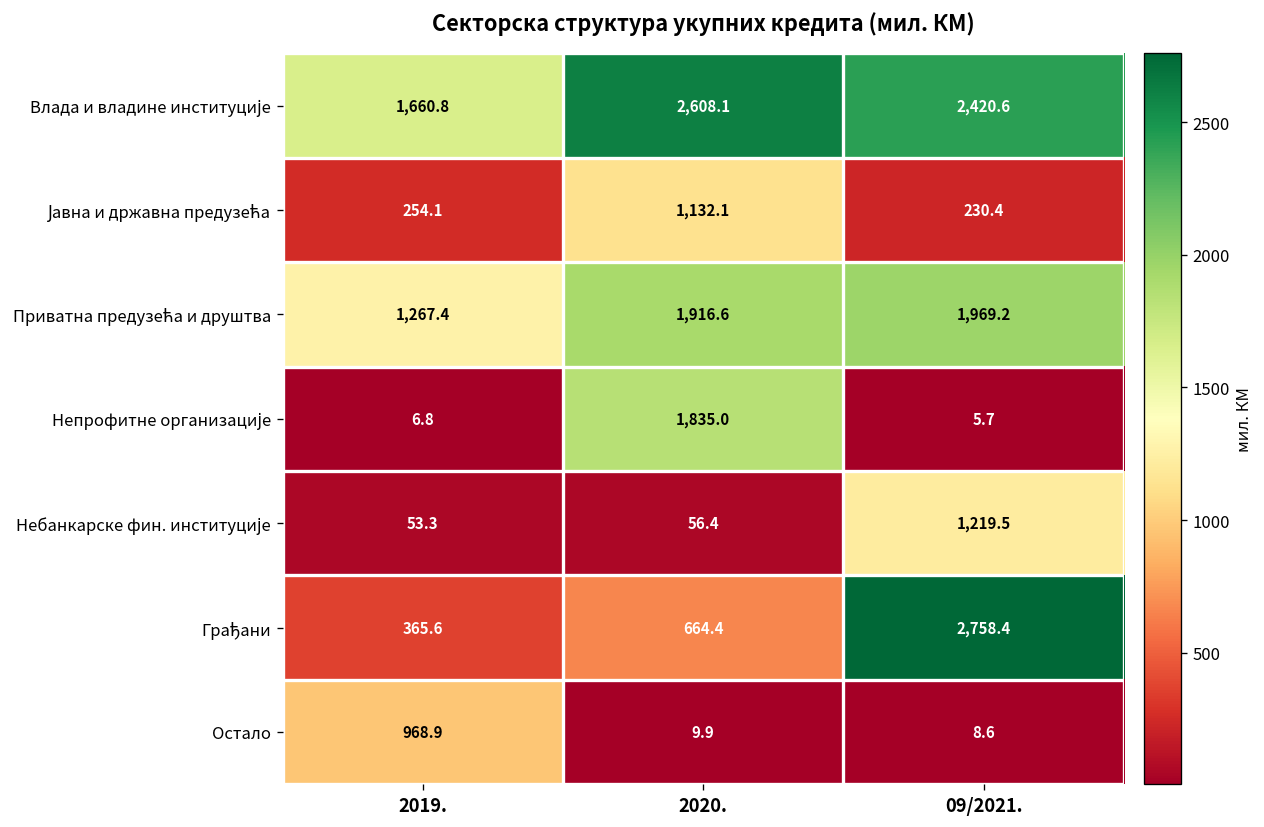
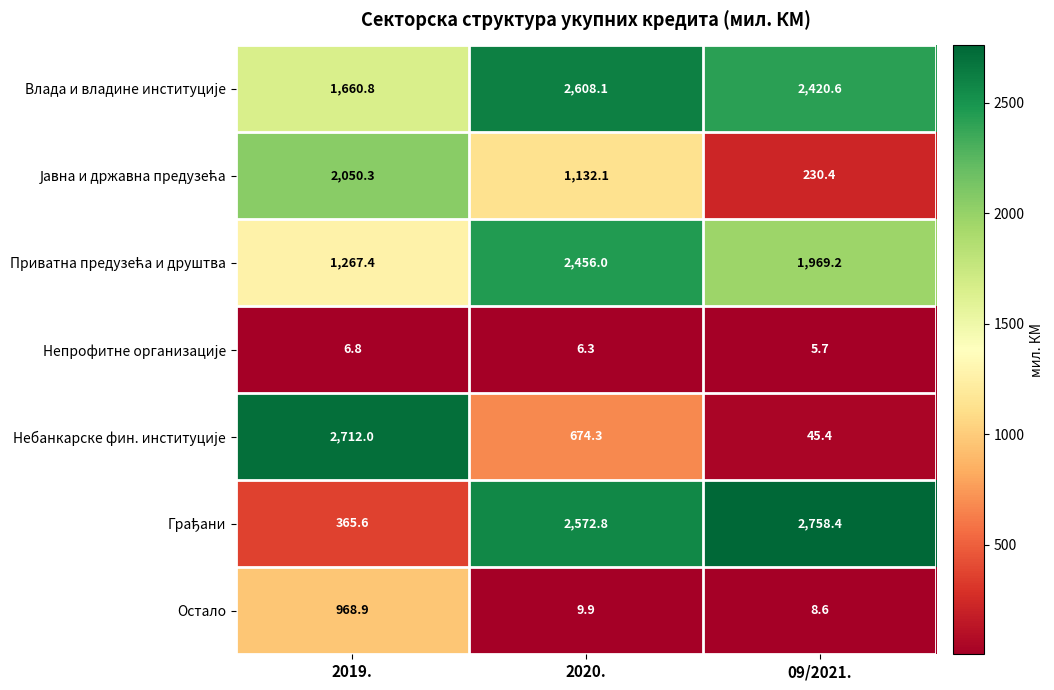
Јавна и државна предузећа, 2019.: 254.1 -> 2,050.3
Приватна предузећа и друштва, 2020.: 1,916.6 -> 2,456.0
Непрофитне организације, 2020.: 1,835.0 -> 6.3
Небанкарске фин. институције, 2019.: 53.3 -> 2,712.0
Небанкарске фин. институције, 2020.: 56.4 -> 674.3
Небанкарске фин. институције, 09/2021.: 1,219.5 -> 45.4
Грађани, 2020.: 664.4 -> 2,572.8
